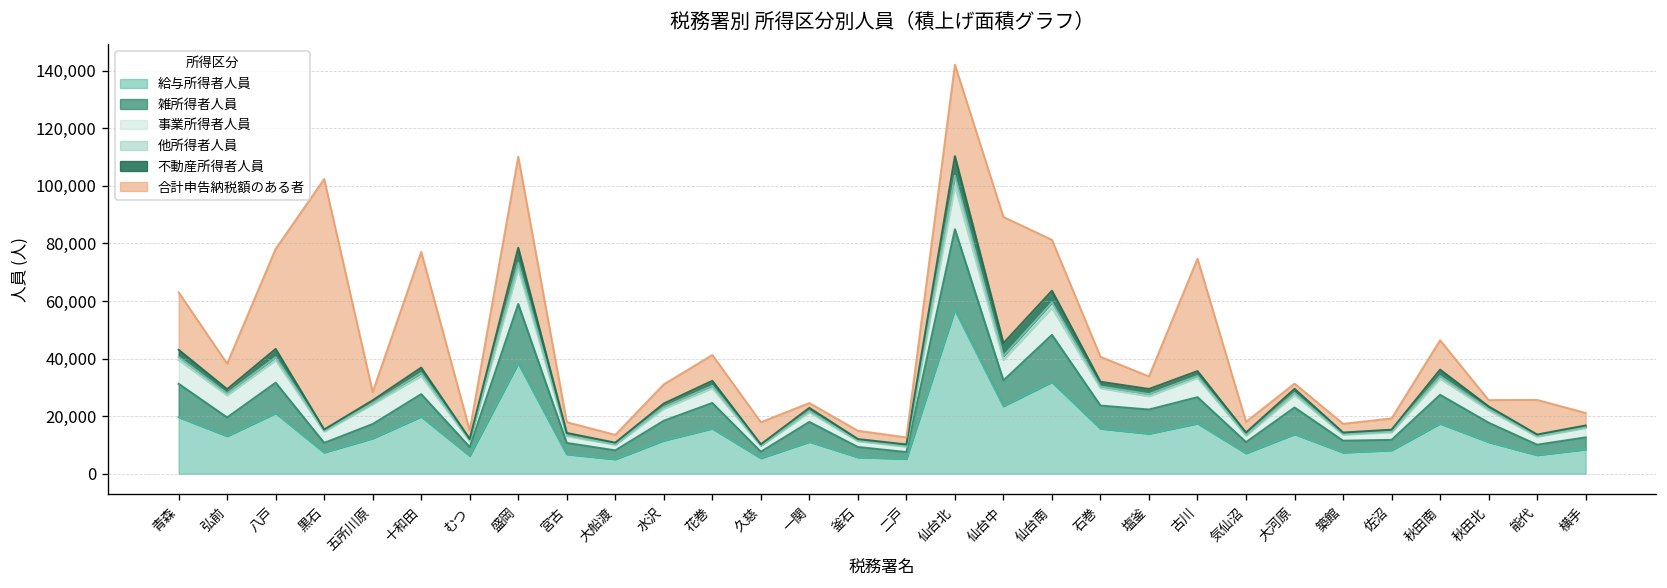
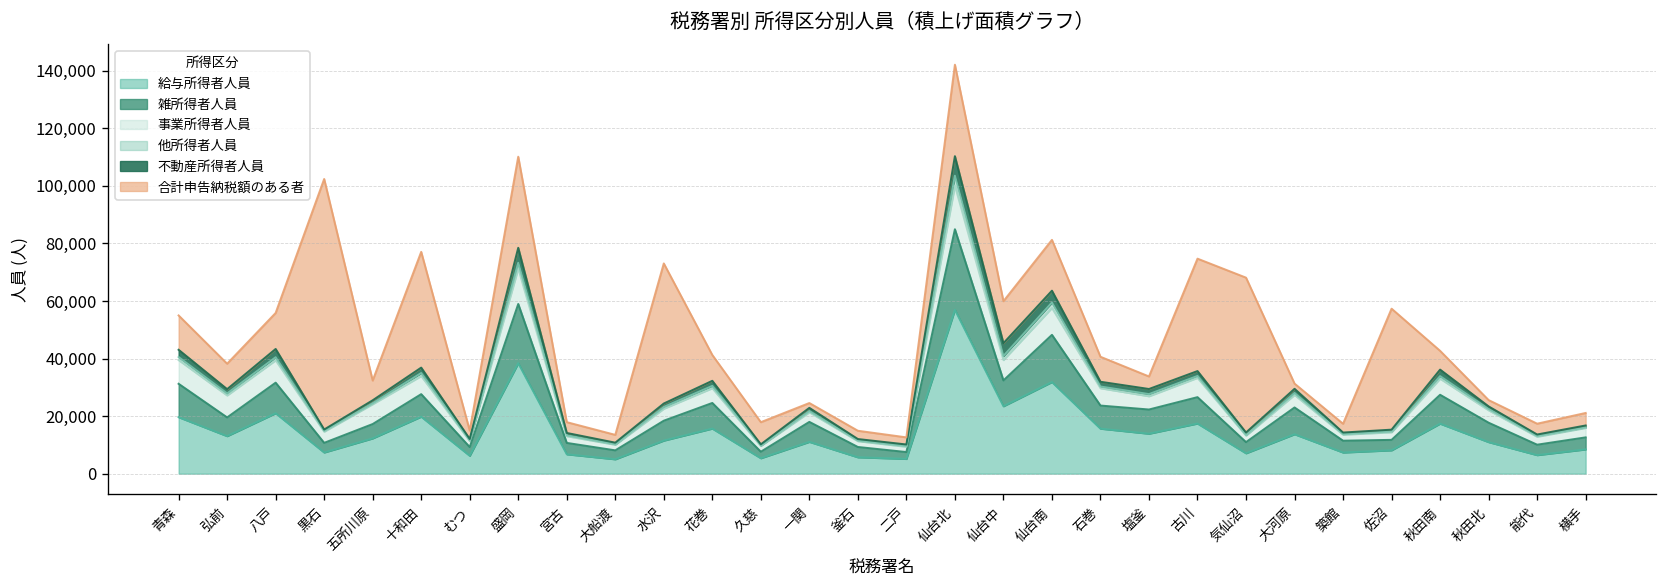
合計申告納税額のある者, 青森: 20,000 -> 12,000
合計申告納税額のある者, 八戸: 35,000 -> 13,000
合計申告納税額のある者, 五所川原: 3,000 -> 7,000
合計申告納税額のある者, 水沢: 7,000 -> 49,000
合計申告納税額のある者, 仙台中: 44,000 -> 15,000
合計申告納税額のある者, 気仙沼: 4,000 -> 54,000
合計申告納税額のある者, 佐沼: 4,000 -> 42,000
合計申告納税額のある者, 秋田南: 10,000 -> 7,000
合計申告納税額のある者, 能代: 12,000 -> 4,000
